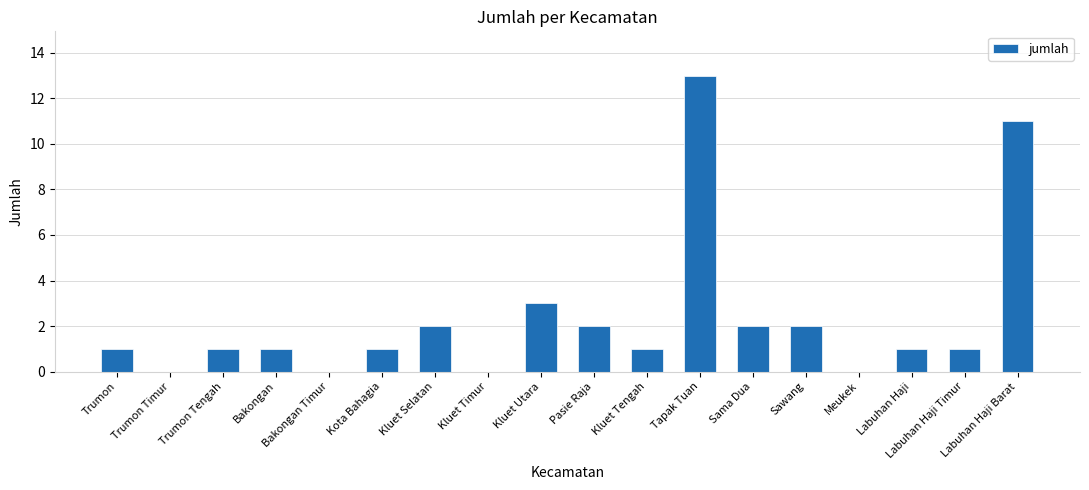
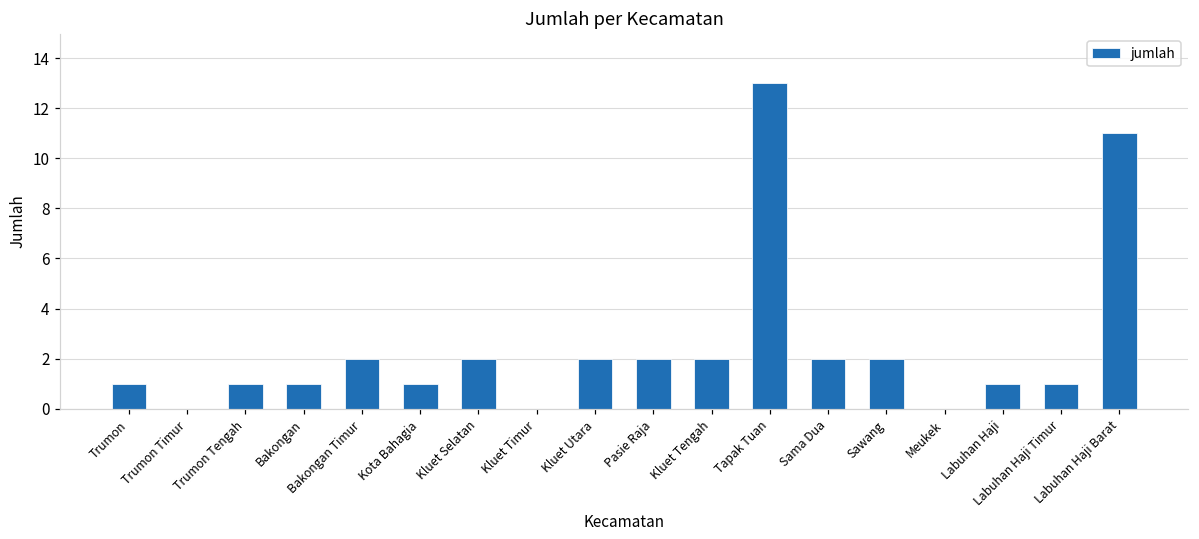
Bakongan Timur: 0 -> 2
Kluet Utara: 3 -> 2
Kluet Tengah: 1 -> 2
